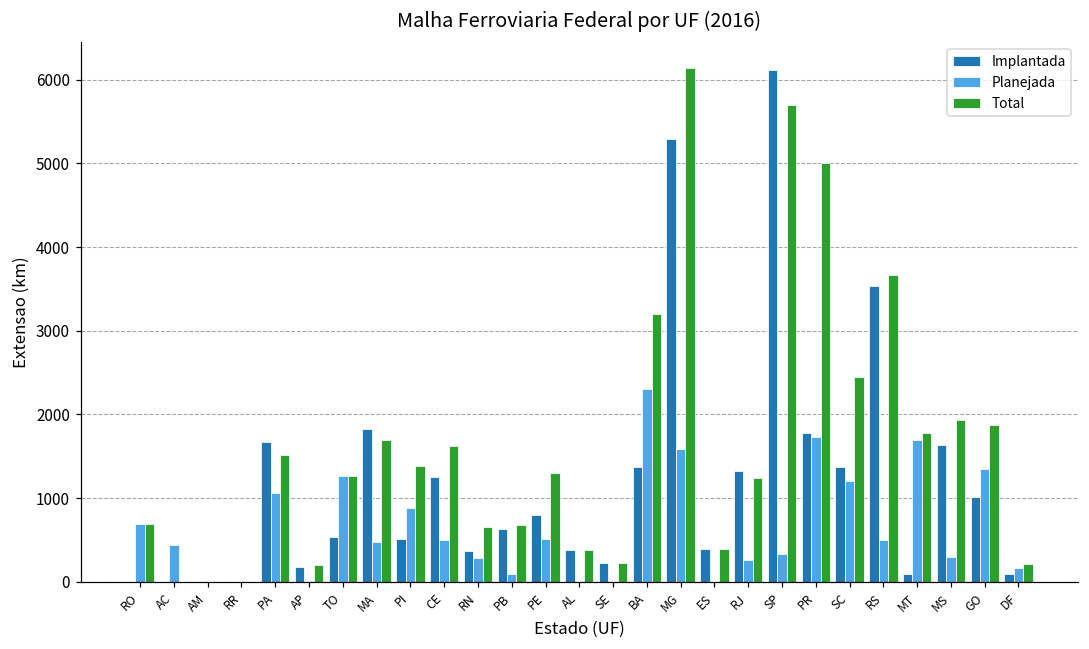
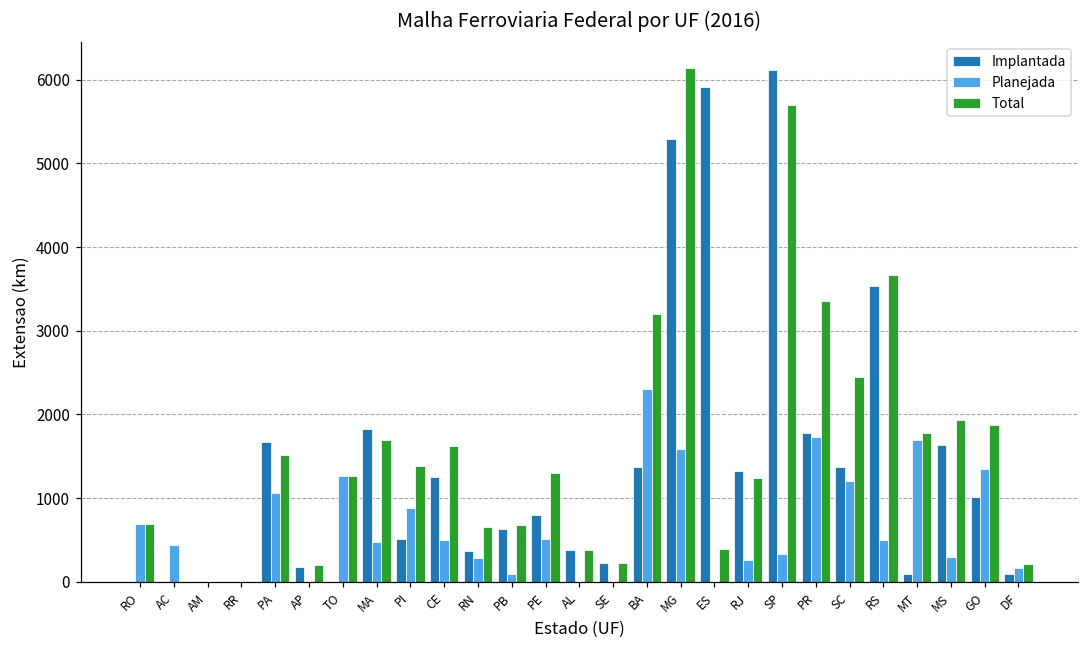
Implantada, TO: 500 -> 0
Implantada, ES: 400 -> 5900
Total, PR: 5000 -> 3400
